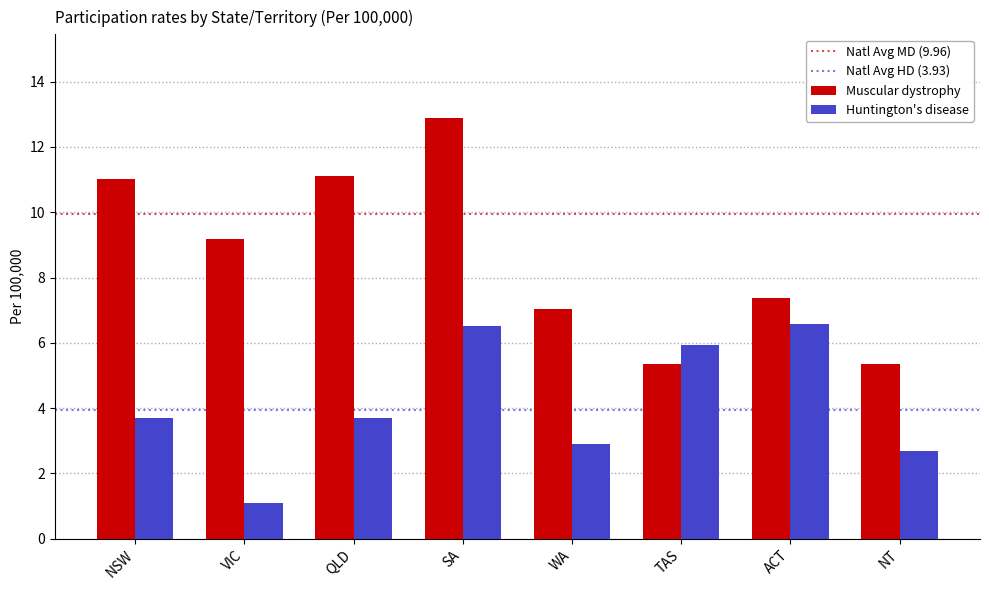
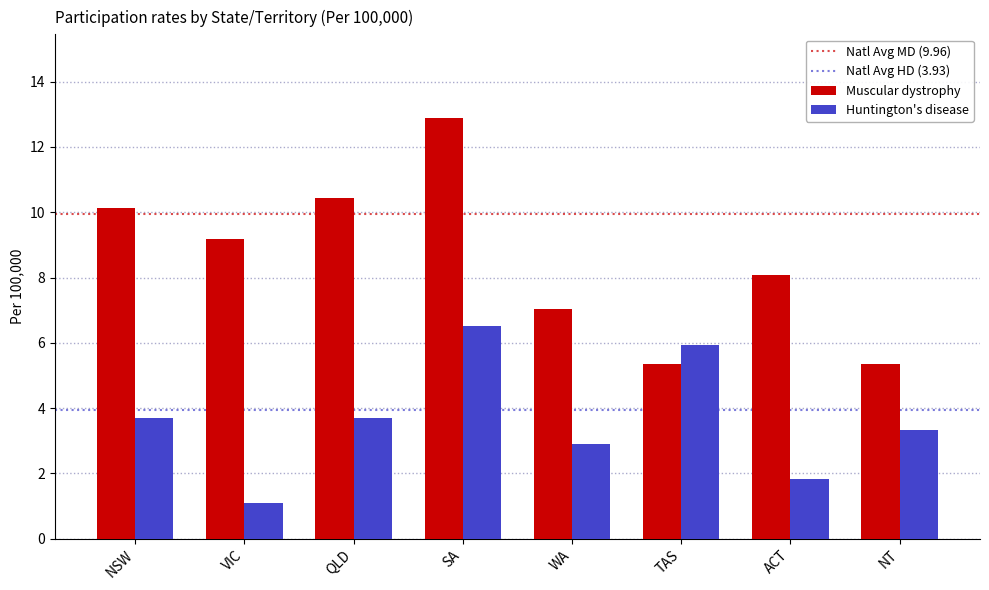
Muscular dystrophy, NSW: 11.0 -> 10.1
Muscular dystrophy, QLD: 11.1 -> 10.4
Muscular dystrophy, ACT: 7.4 -> 8.1
Huntington's disease, ACT: 6.6 -> 1.8
Huntington's disease, NT: 2.7 -> 3.3
